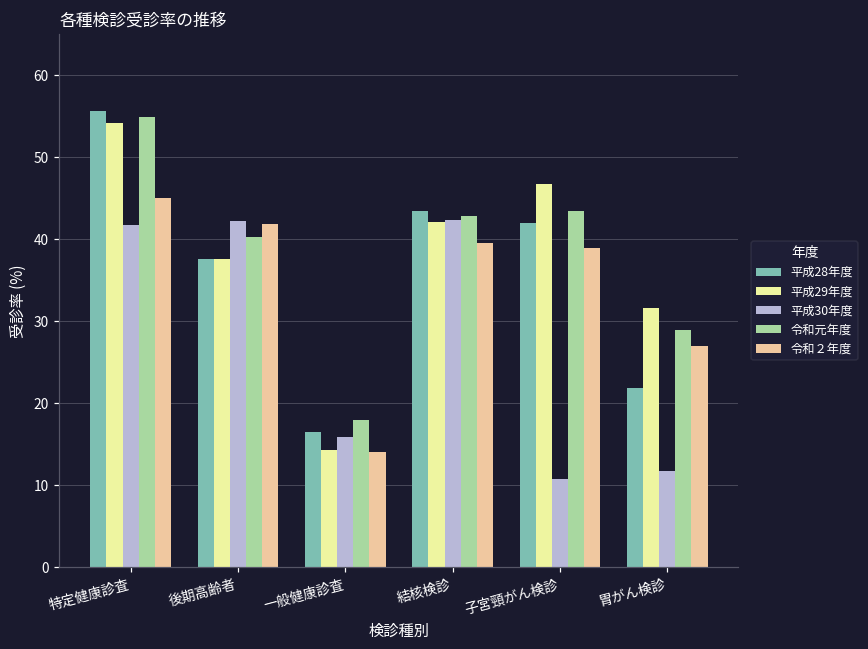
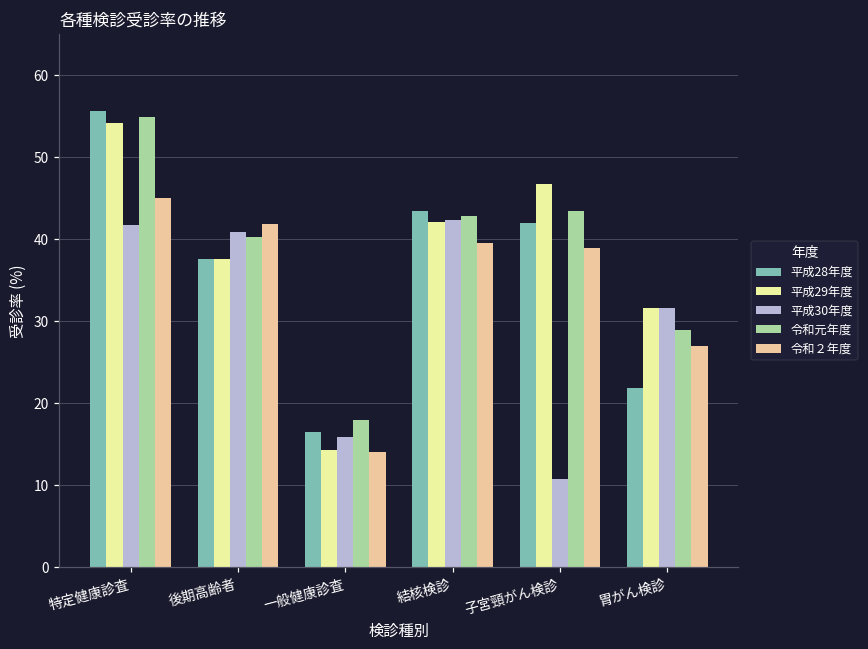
平成30年度, 後期高齢者: 42 -> 41
平成30年度, 胃がん検診: 12 -> 32
